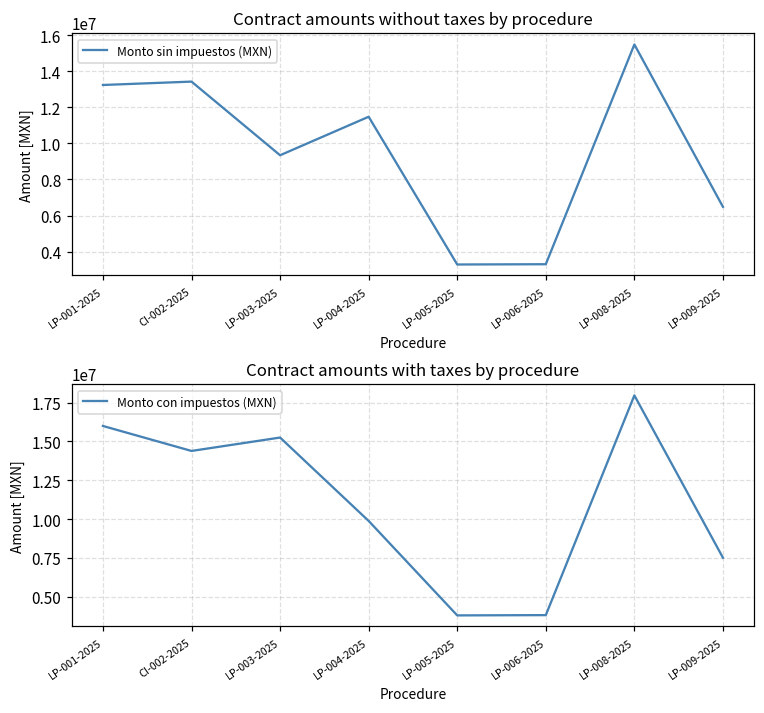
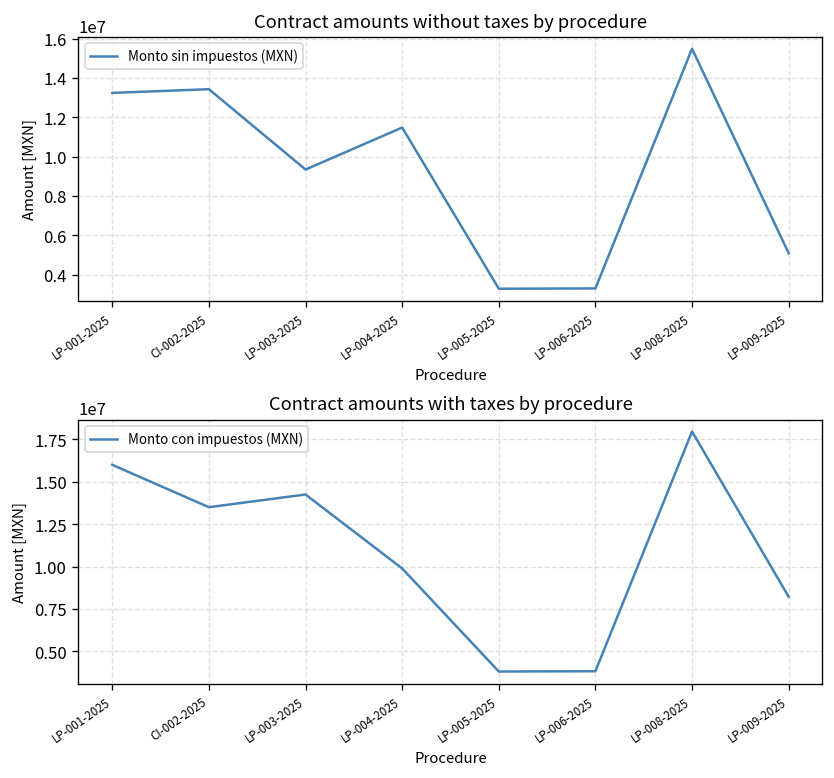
Contract amounts without taxes by procedure, LP-009-2025: 6500000 -> 5100000
Contract amounts with taxes by procedure, CI-002-2025: 14400000 -> 13500000
Contract amounts with taxes by procedure, LP-003-2025: 15200000 -> 14200000
Contract amounts with taxes by procedure, LP-009-2025: 7500000 -> 8200000
